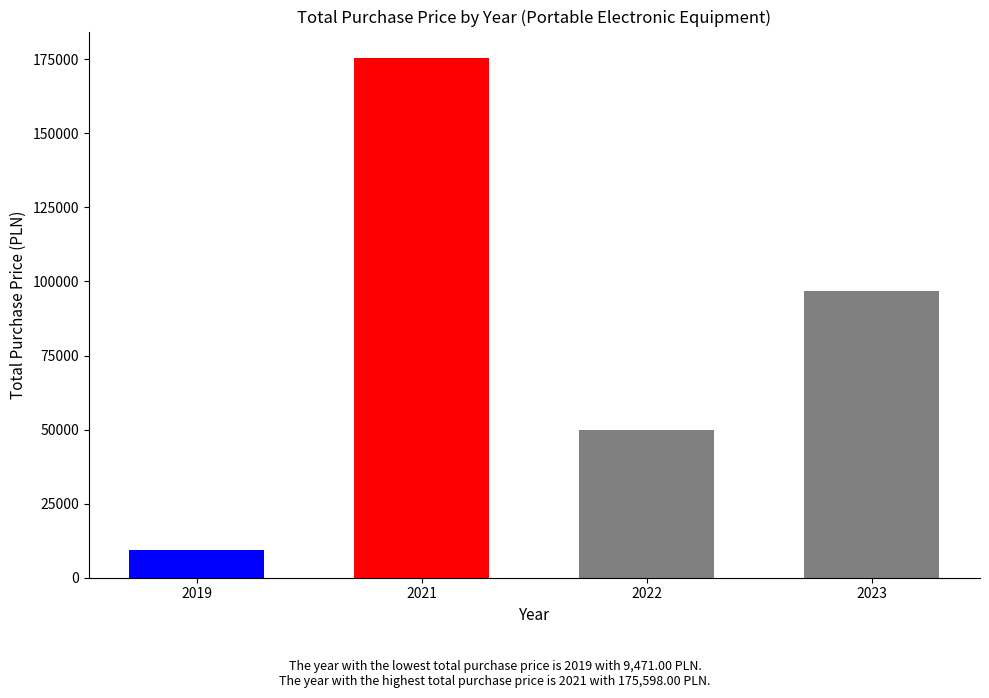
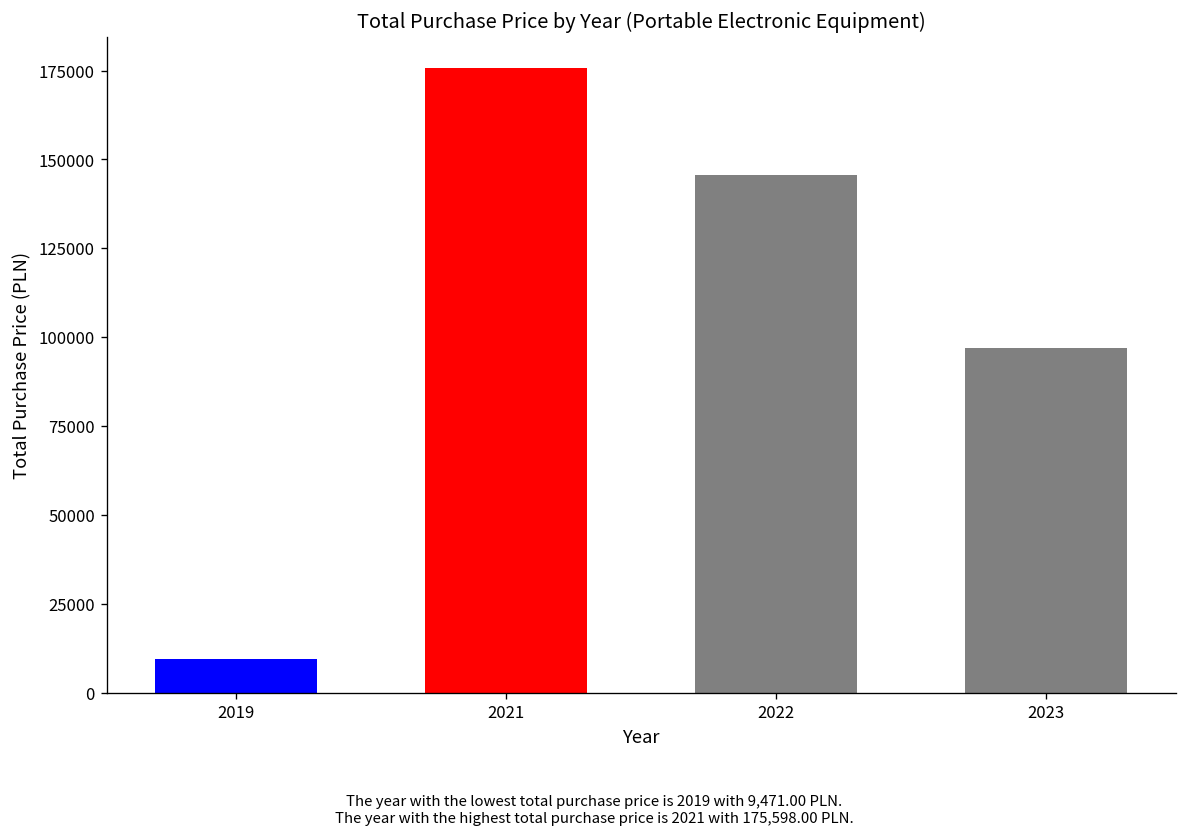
2022: 50000 -> 146000
